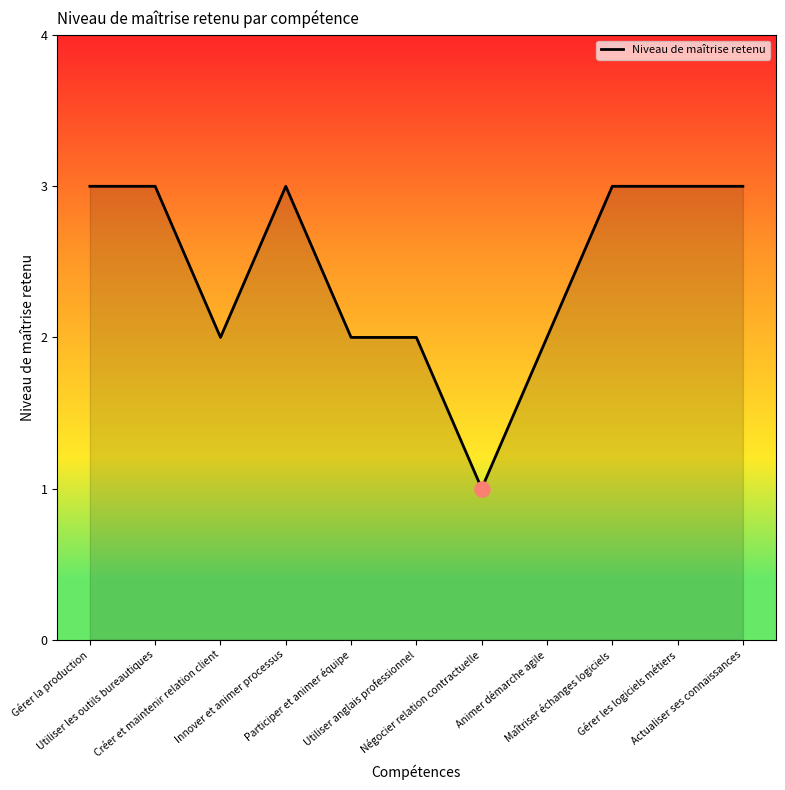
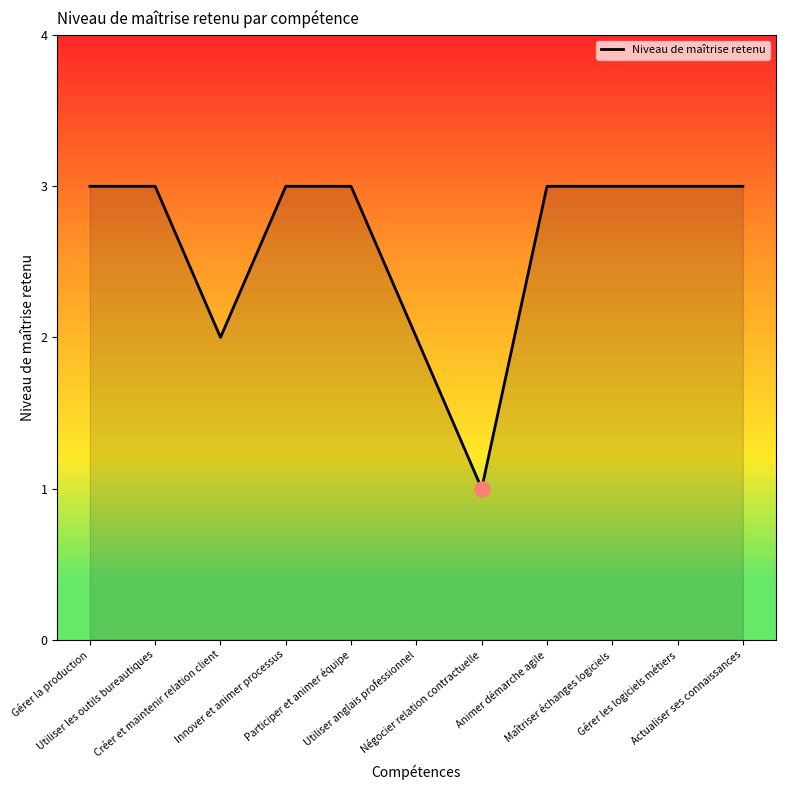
Niveau de maîtrise retenu, Participer et animer équipe: 2 -> 3
Niveau de maîtrise retenu, Animer démarche agile: 2 -> 3
